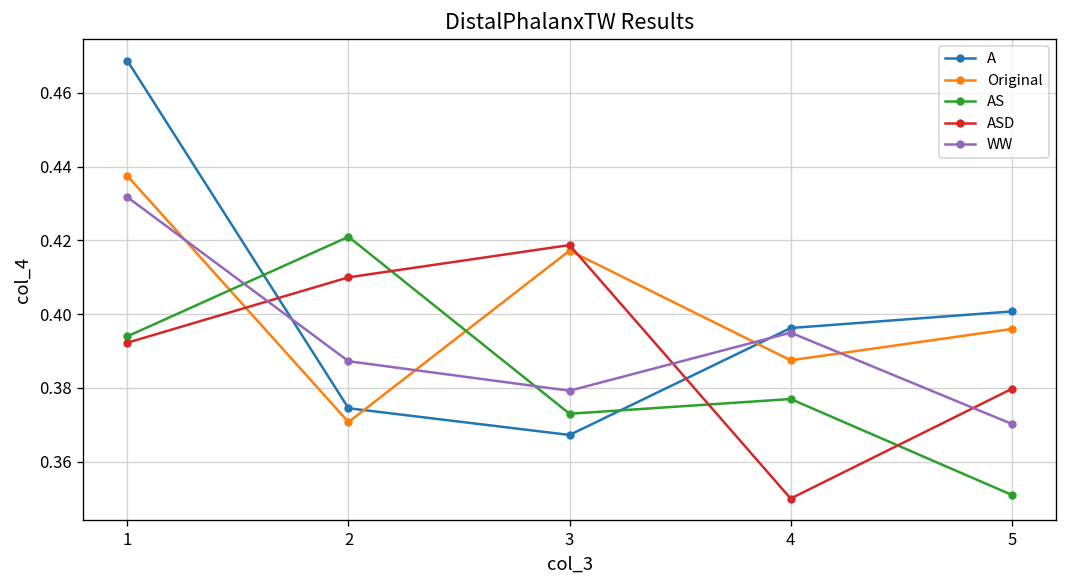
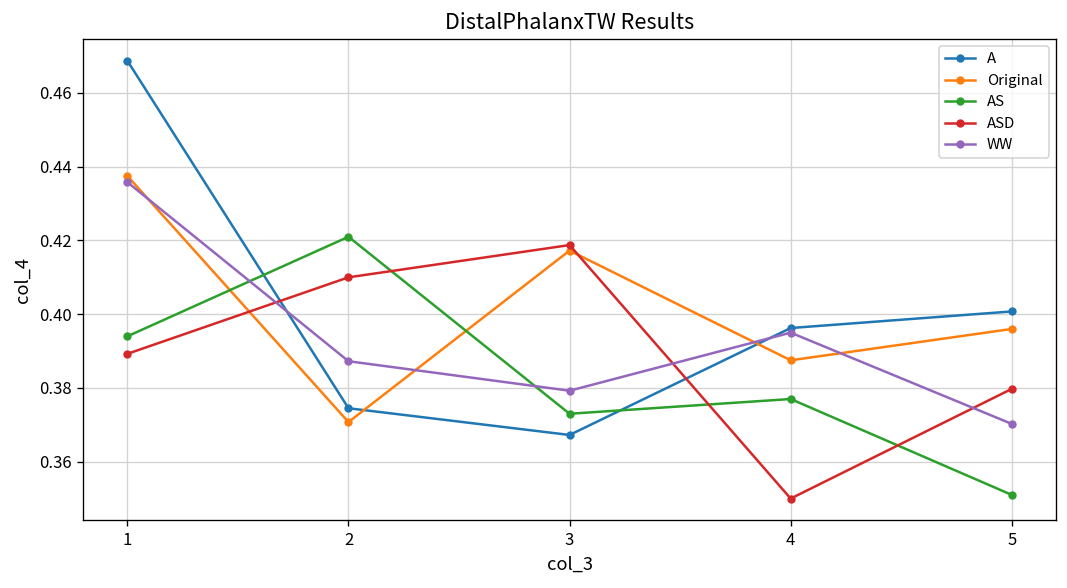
ASD, 1: 0.392 -> 0.389
WW, 1: 0.432 -> 0.436
